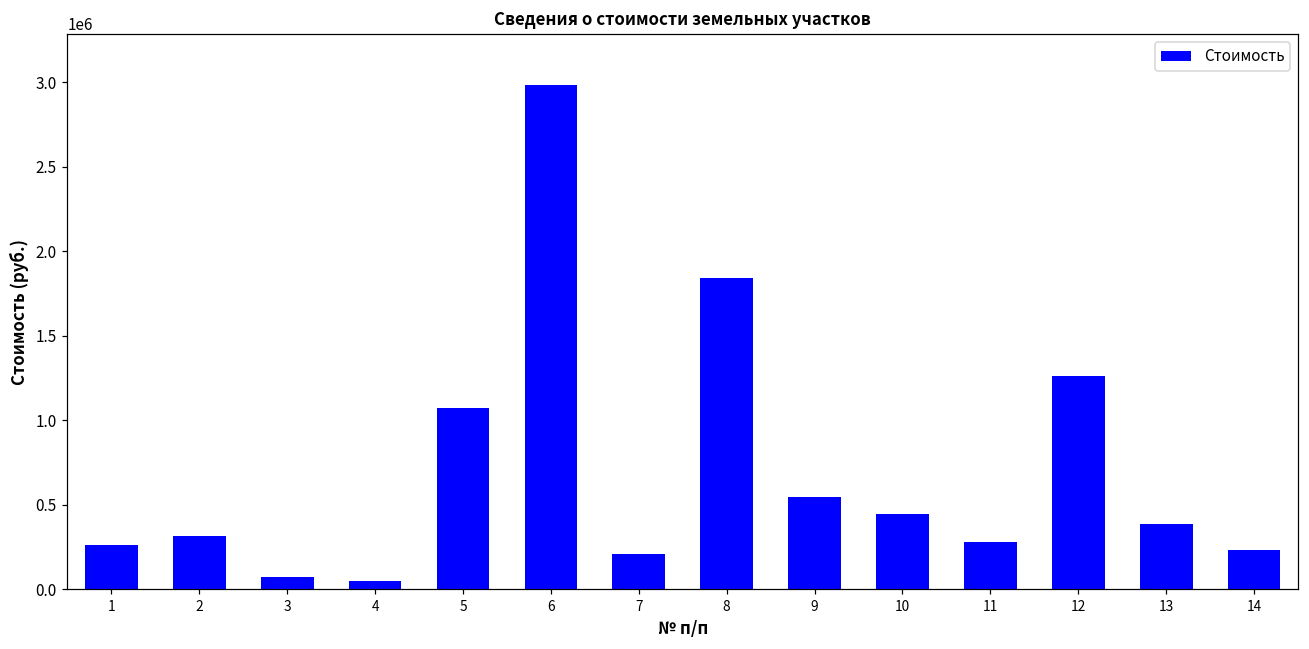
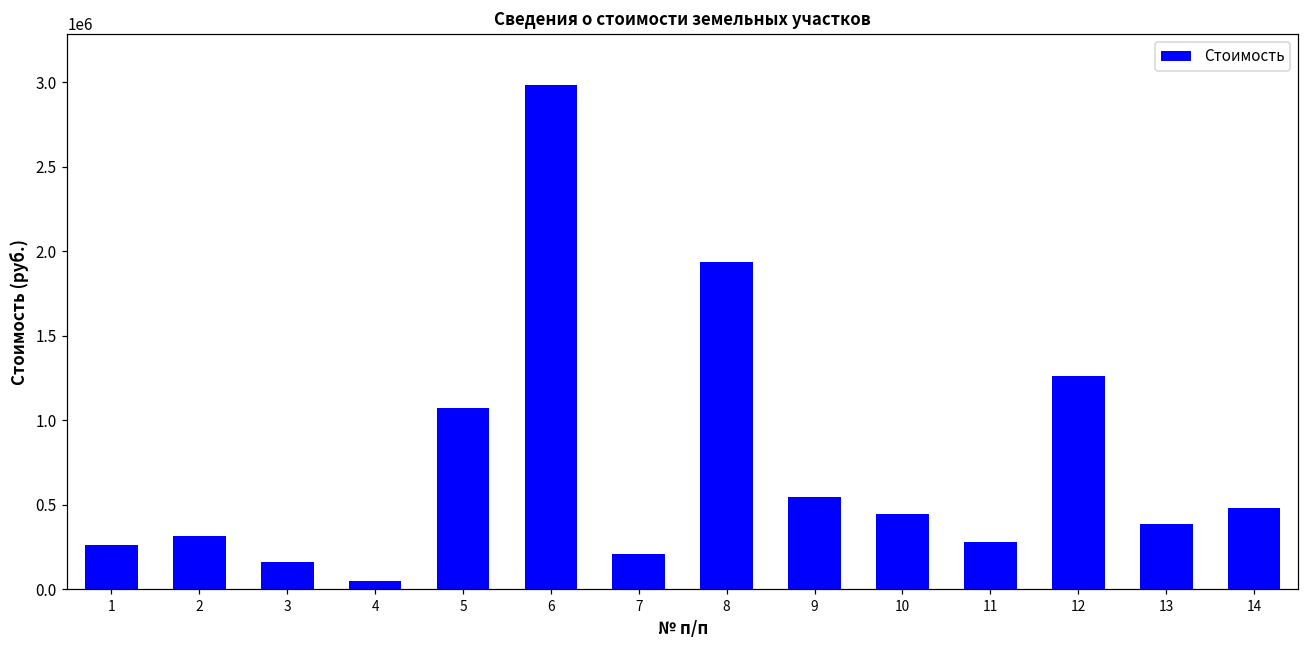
3: 70000 -> 160000
8: 1840000 -> 1930000
14: 230000 -> 480000
